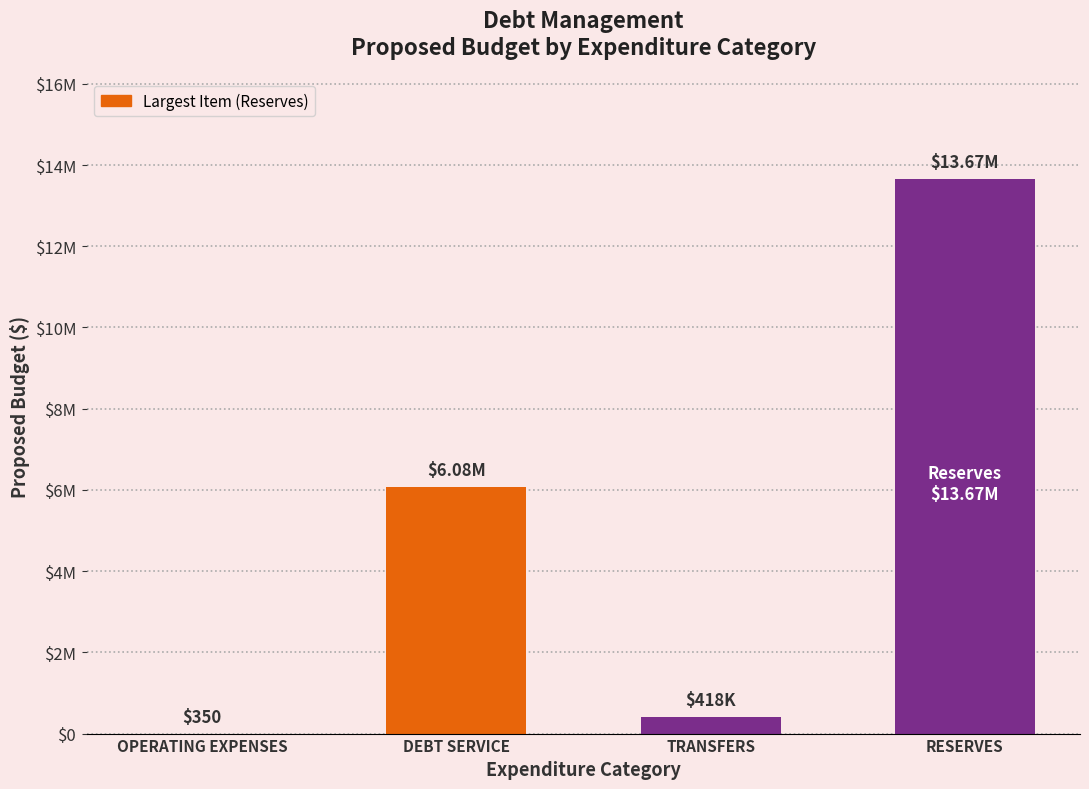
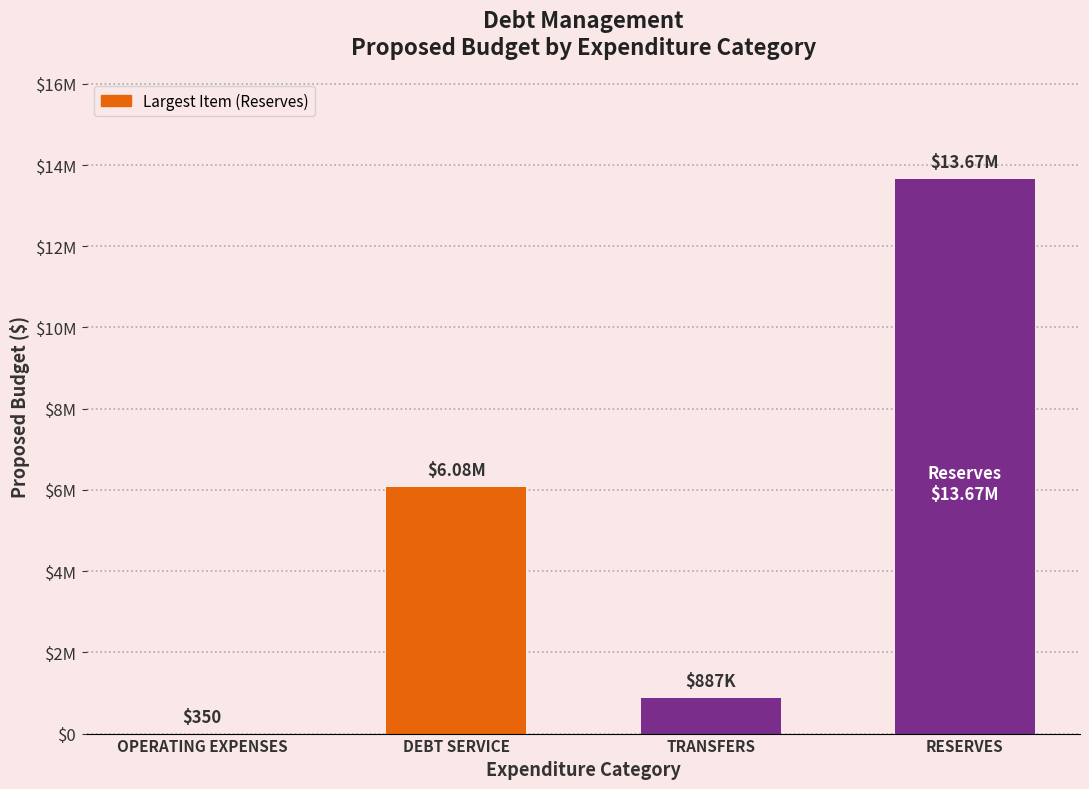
TRANSFERS: $418K -> $887K
